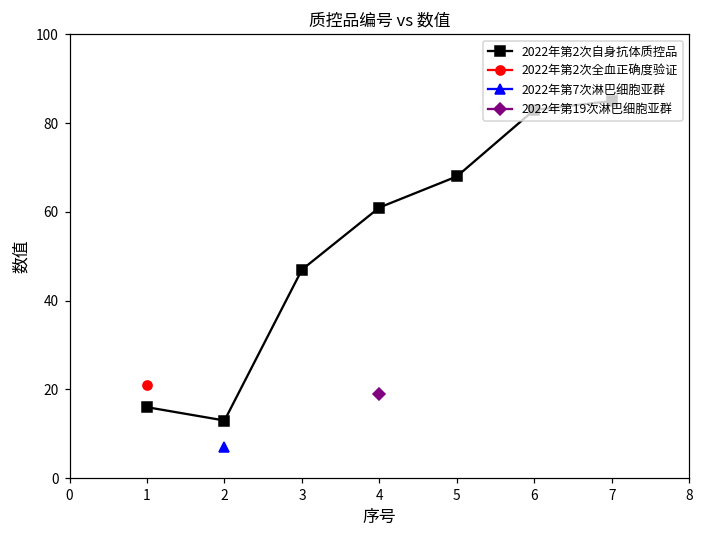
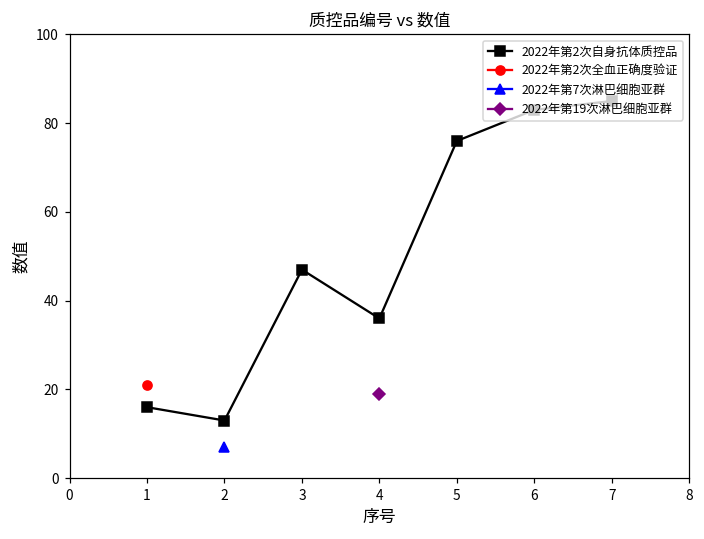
2022年第2次自身抗体质控品, 4: 61 -> 36
2022年第2次自身抗体质控品, 5: 68 -> 76
